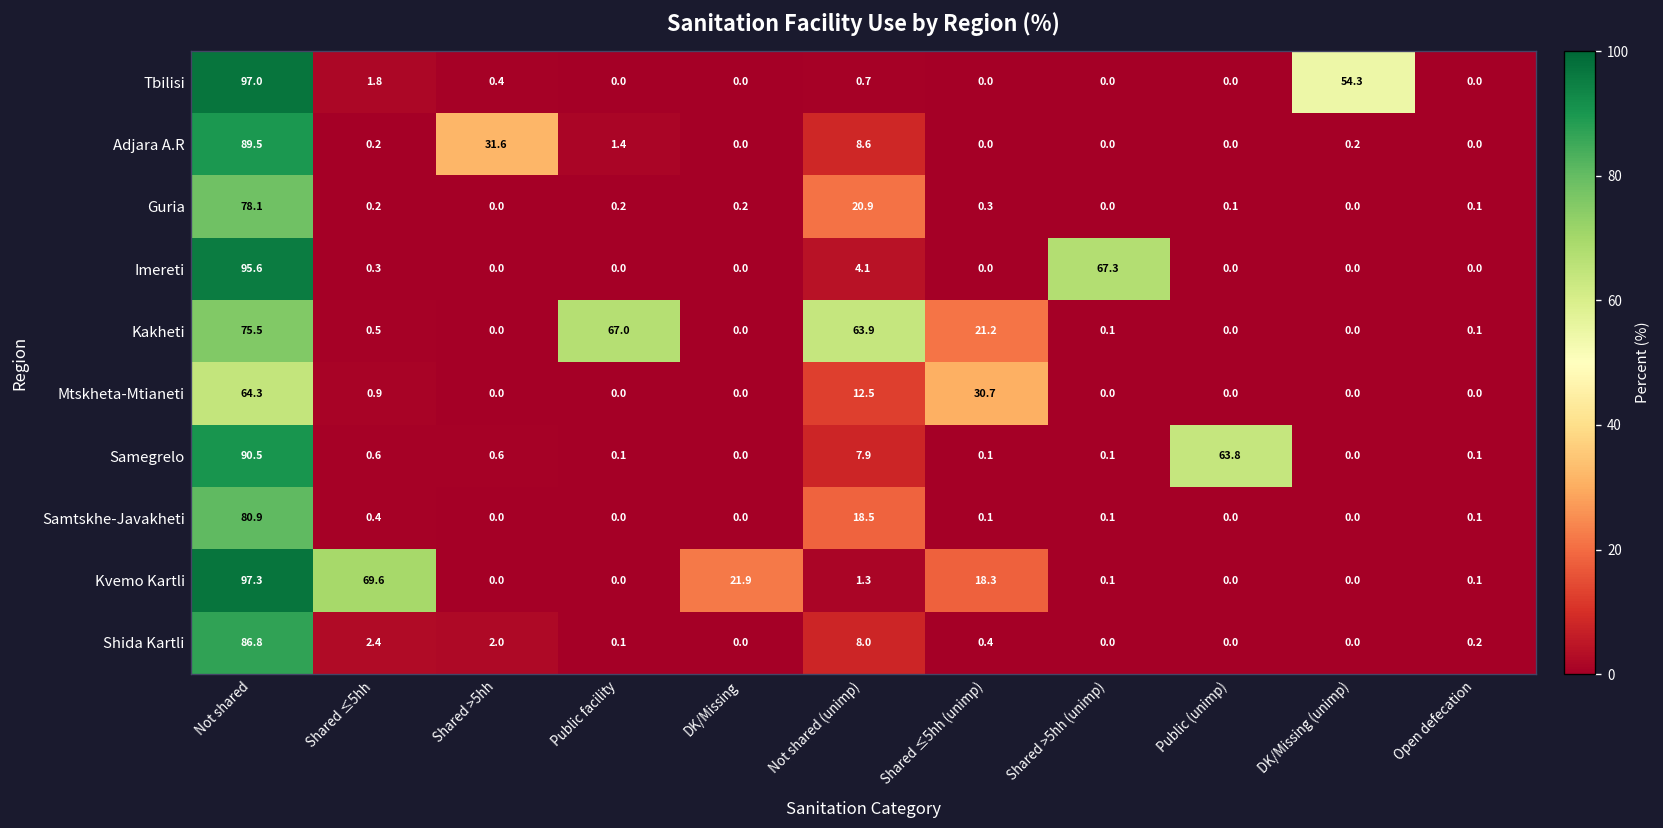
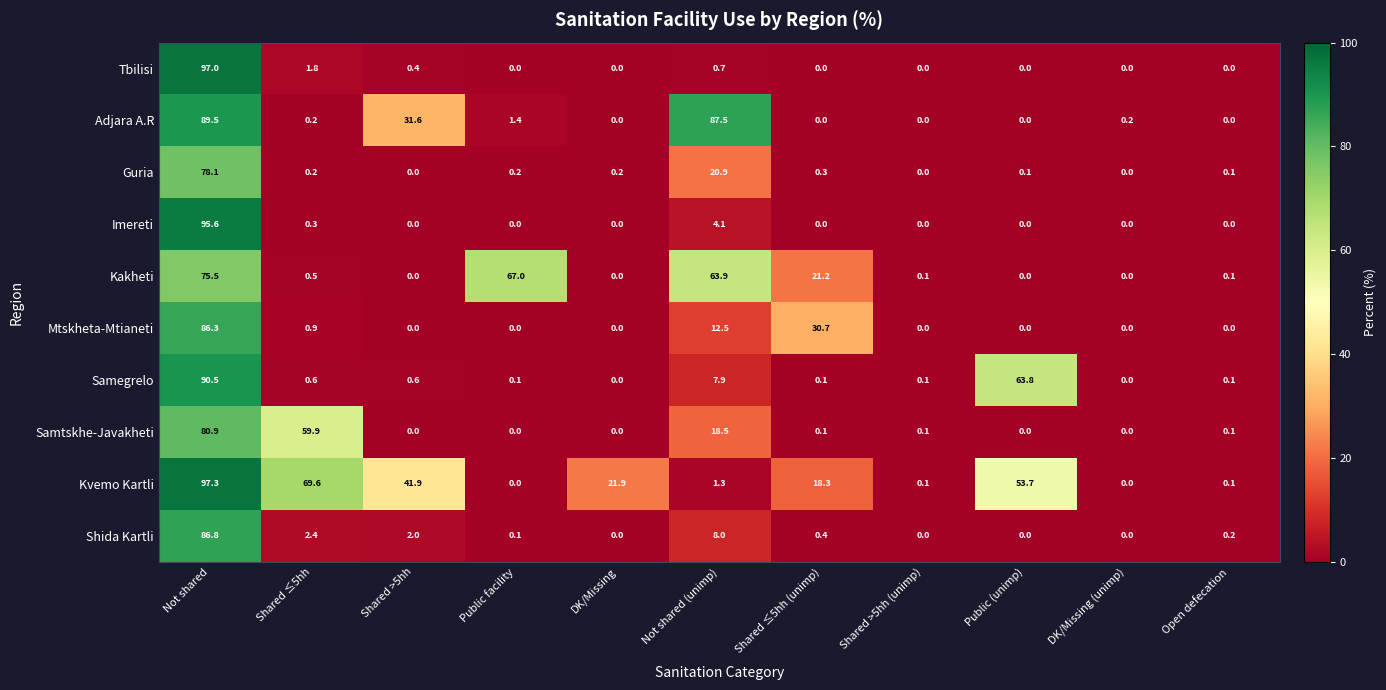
Tbilisi, DK/Missing (unimp): 54.3 -> 0.0
Adjara A.R, Not shared (unimp): 8.6 -> 87.5
Imereti, Shared >5hh (unimp): 67.3 -> 0.0
Mtskheta-Mtianeti, Not shared: 64.3 -> 86.3
Samtskhe-Javakheti, Shared ≤5hh: 0.4 -> 59.9
Kvemo Kartli, Shared >5hh: 0.0 -> 41.9
Kvemo Kartli, Public (unimp): 0.0 -> 53.7
